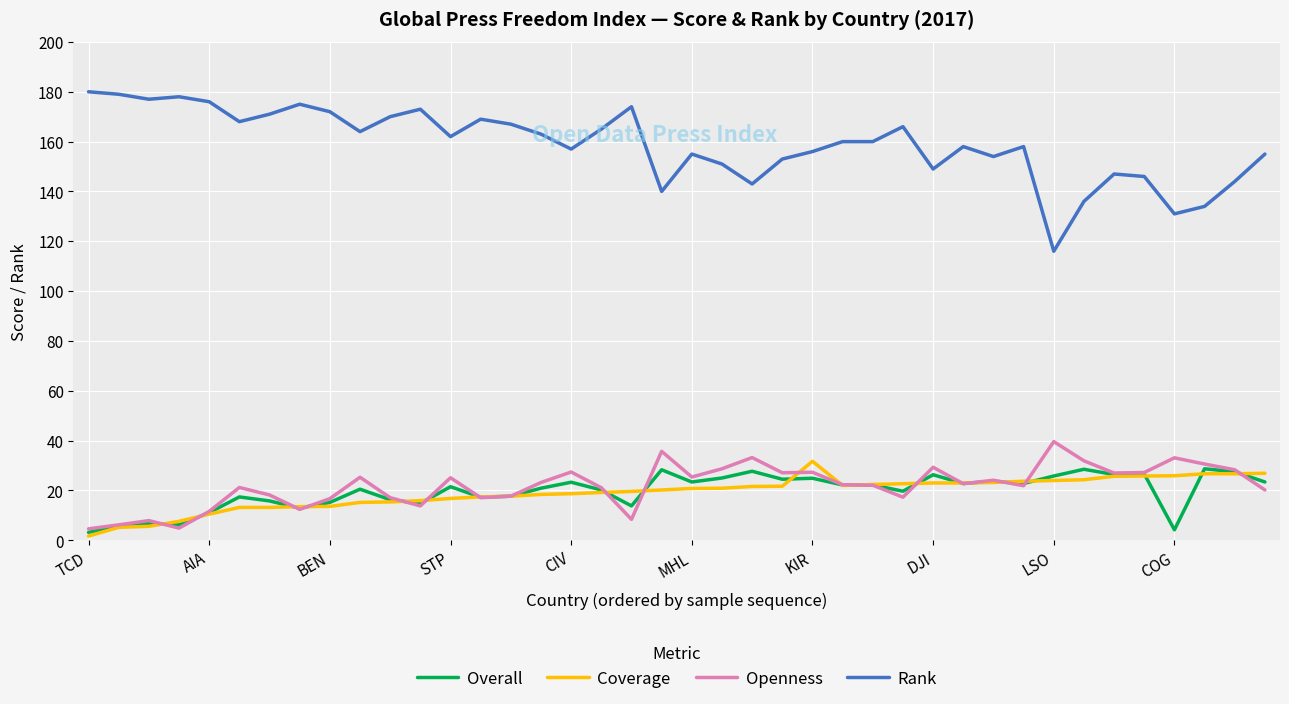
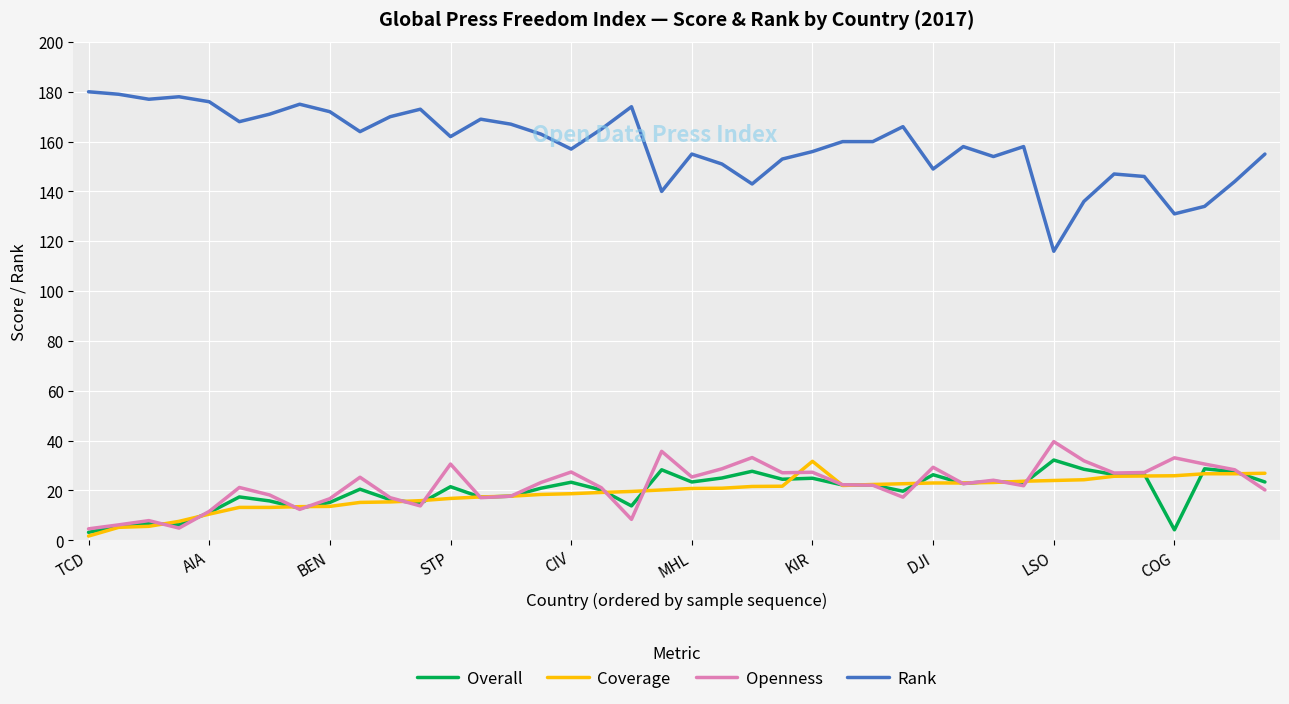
Openness, STP: 25 -> 31
Overall, LSO: 26 -> 32
